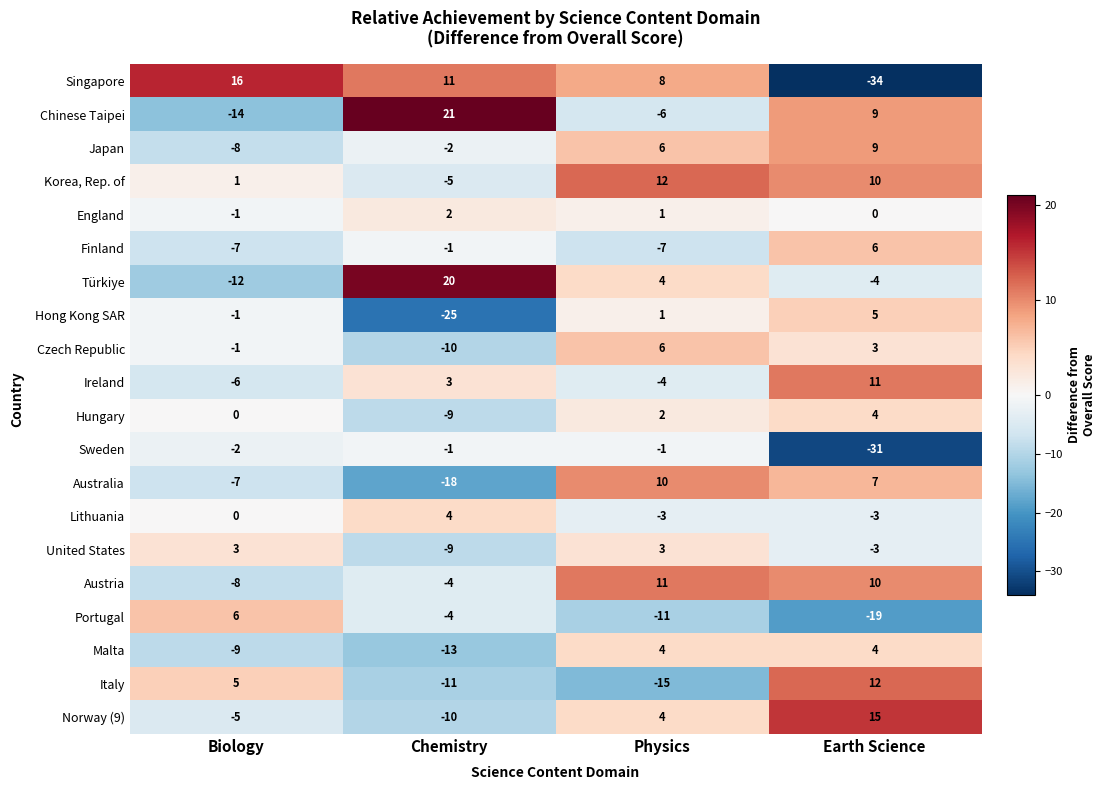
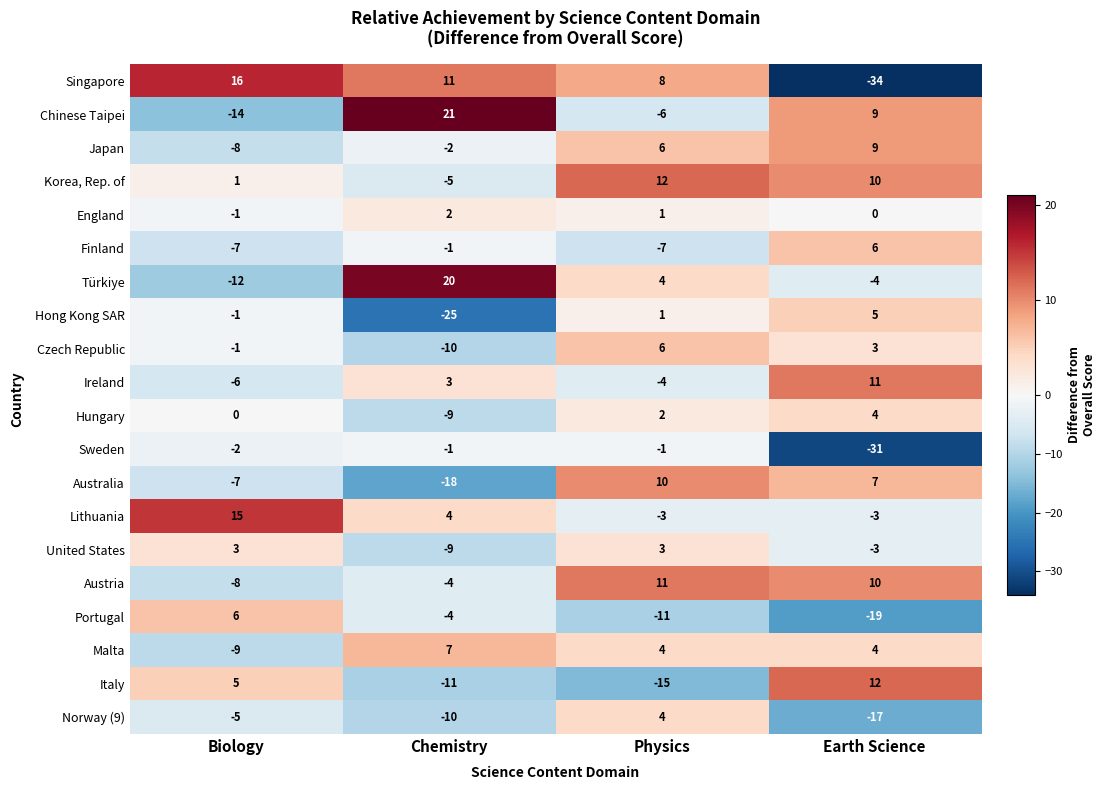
Lithuania, Biology: 0 -> 15
Malta, Chemistry: -13 -> 7
Norway (9), Earth Science: 15 -> -17
